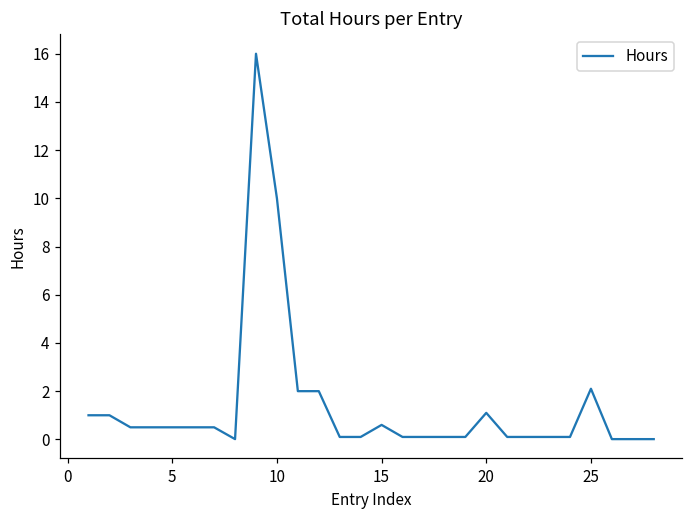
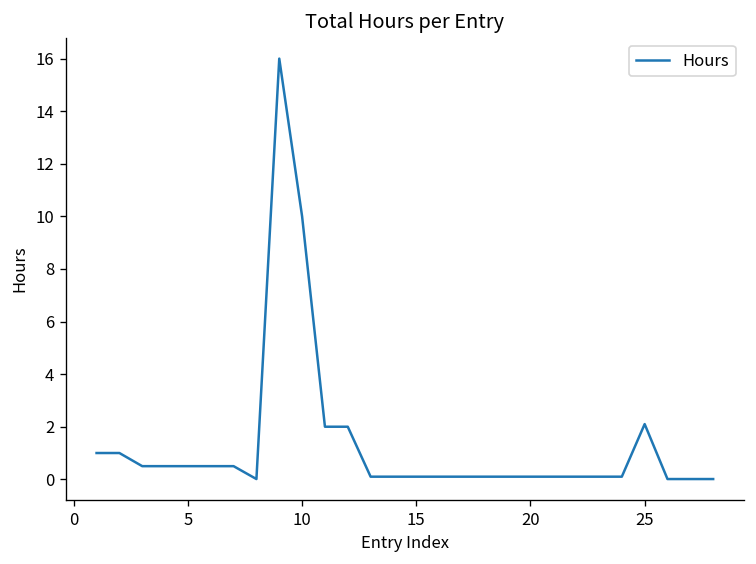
15: 0.6 -> 0.1
20: 1.1 -> 0.1
